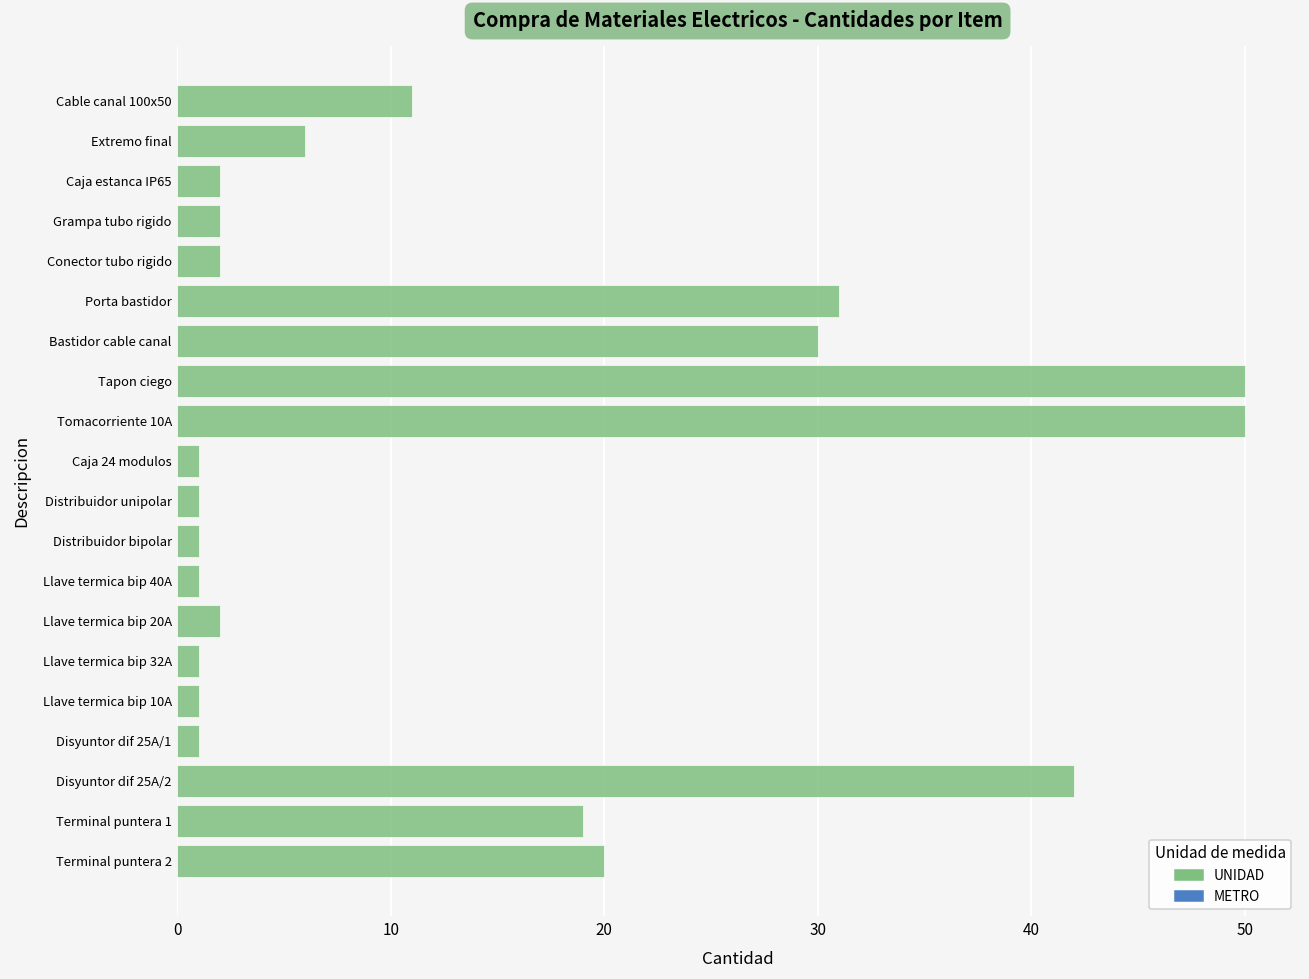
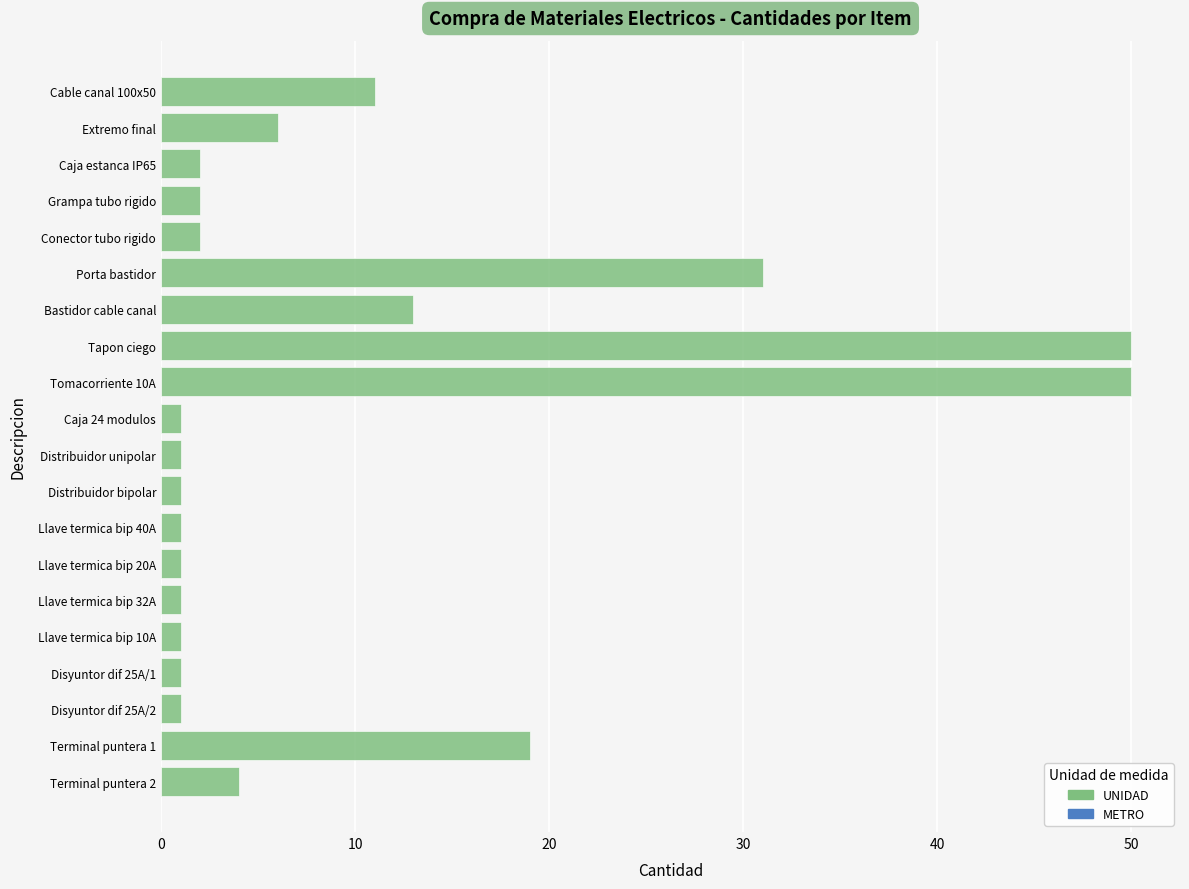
Bastidor cable canal: 30 -> 13
Llave termica bip 20A: 2 -> 1
Disyuntor dif 25A/2: 42 -> 1
Terminal puntera 2: 20 -> 4
